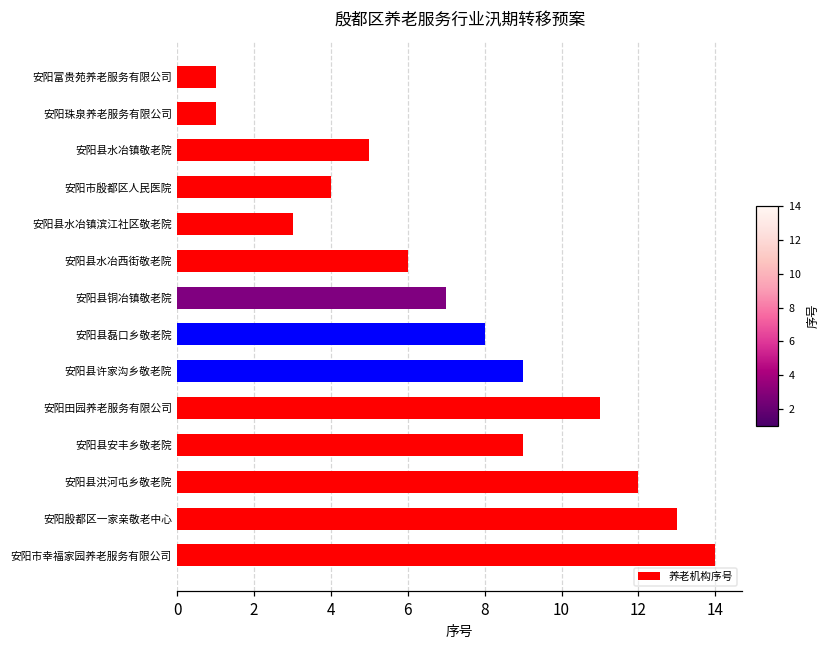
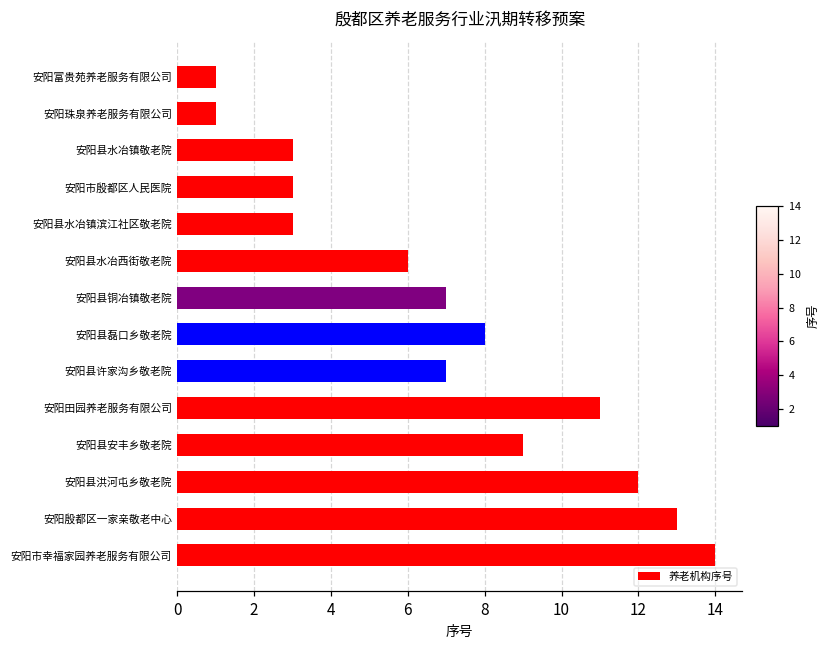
安阳县水冶镇敬老院: 5 -> 3
安阳市殷都区人民医院: 4 -> 3
安阳县许家沟乡敬老院: 9 -> 7
